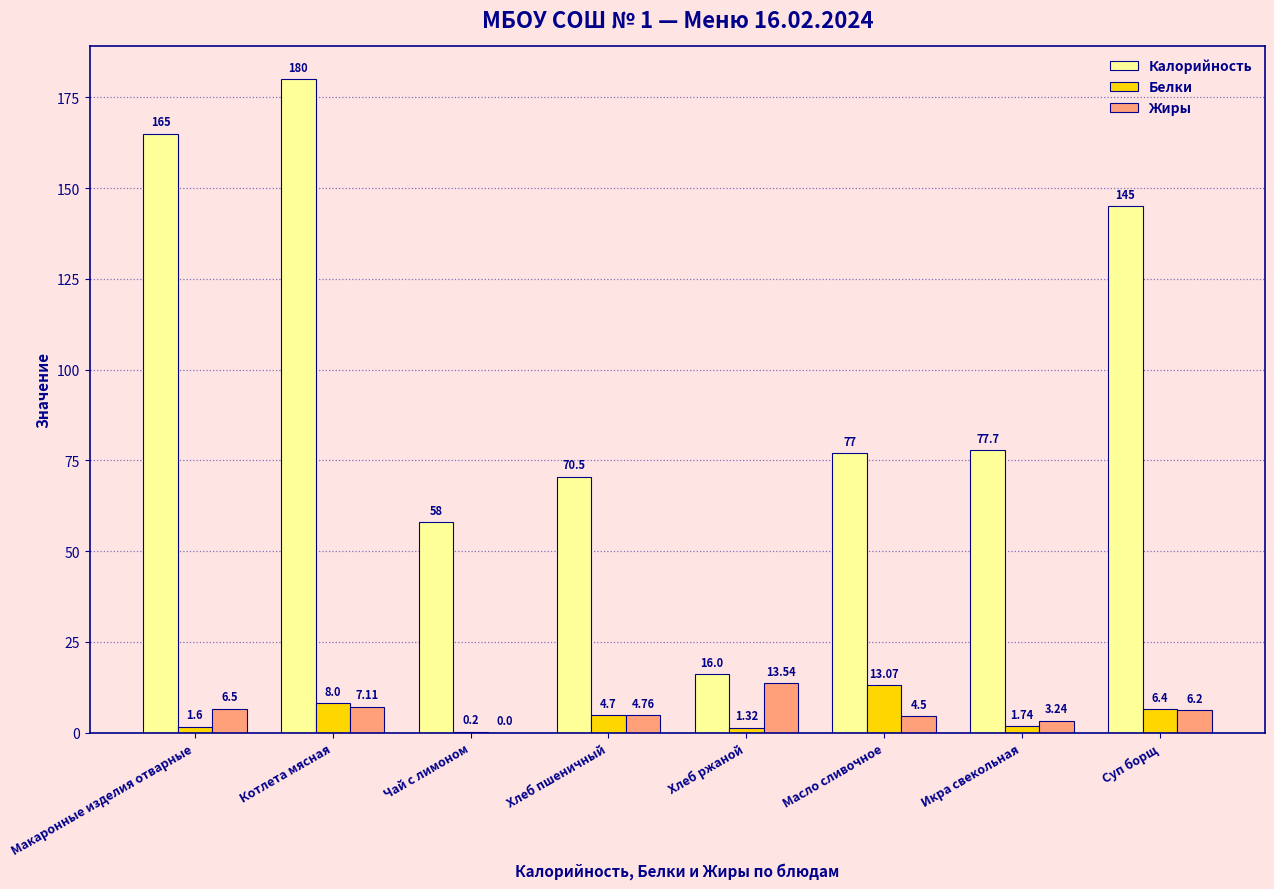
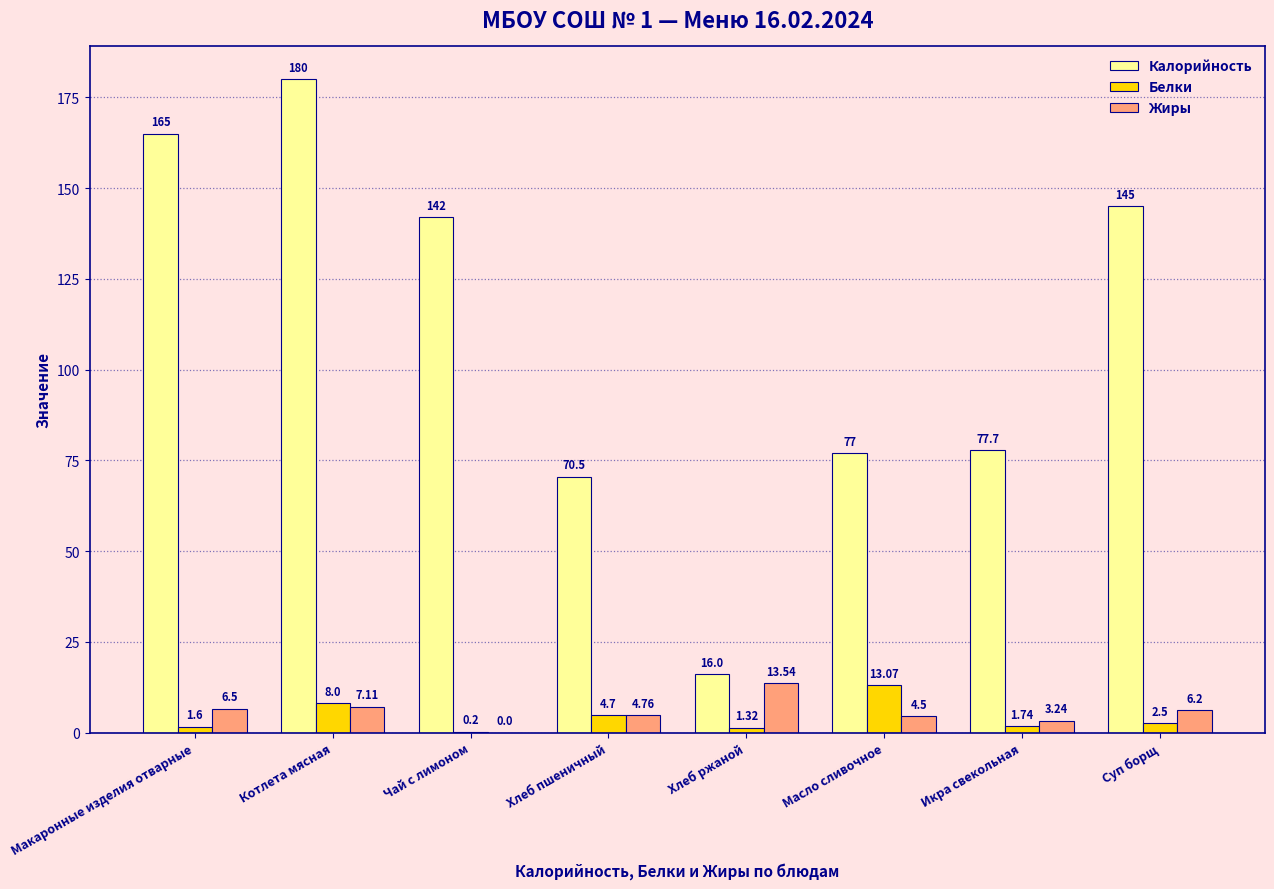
Калорийность, Чай с лимоном: 58 -> 142
Белки, Суп борщ: 6.4 -> 2.5
